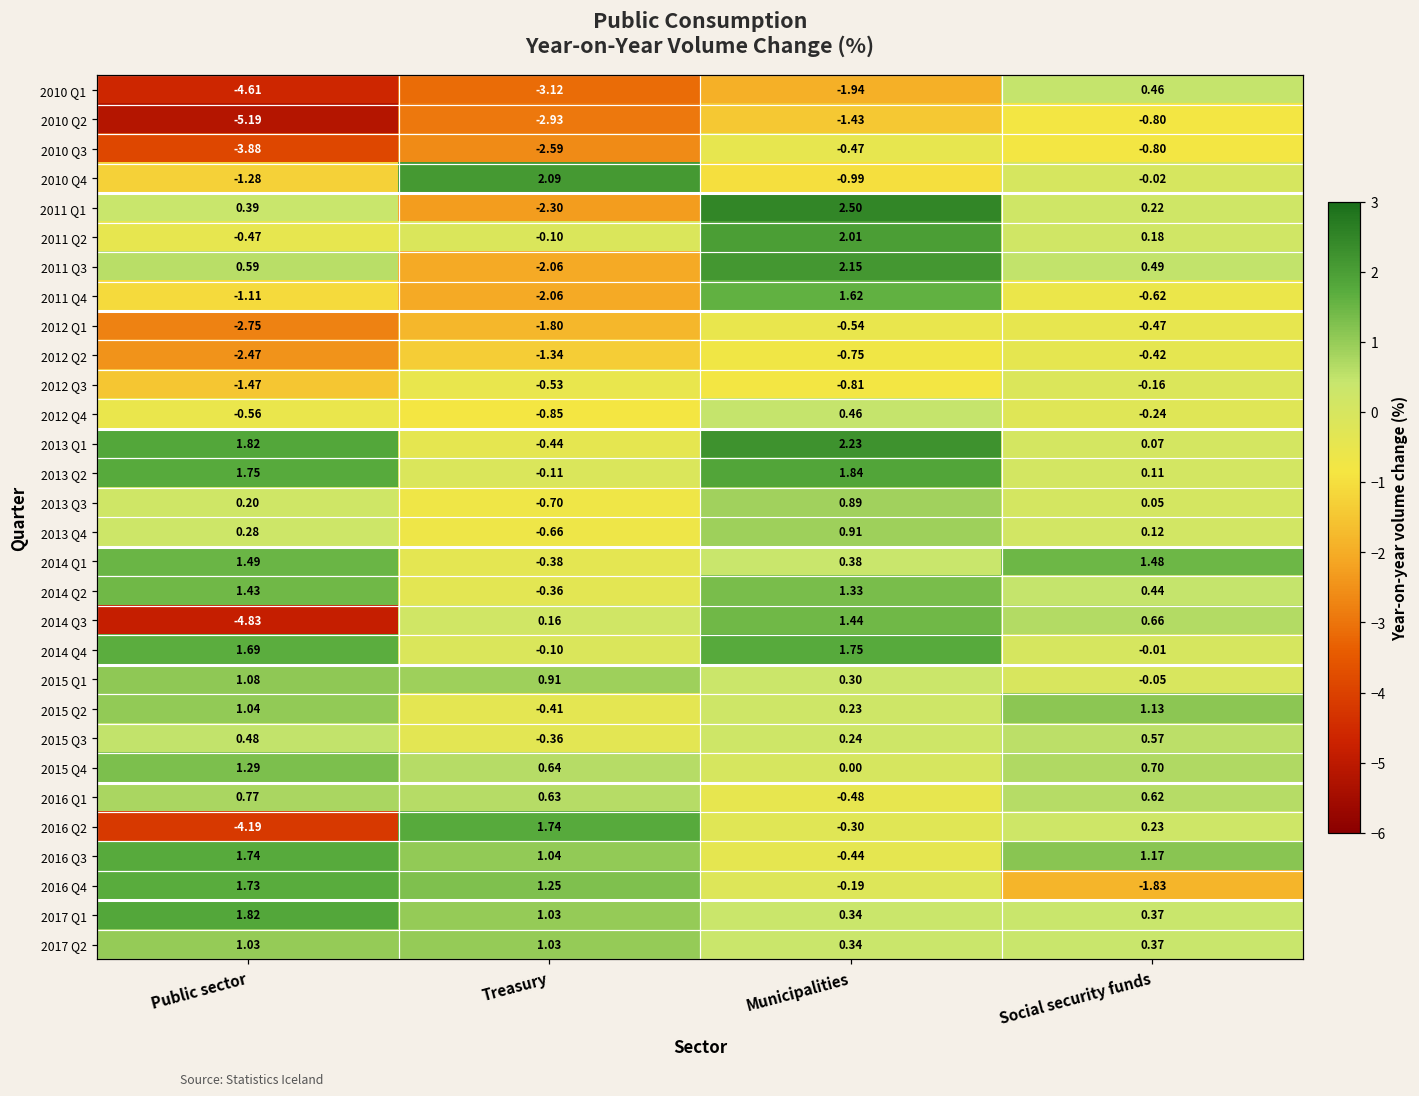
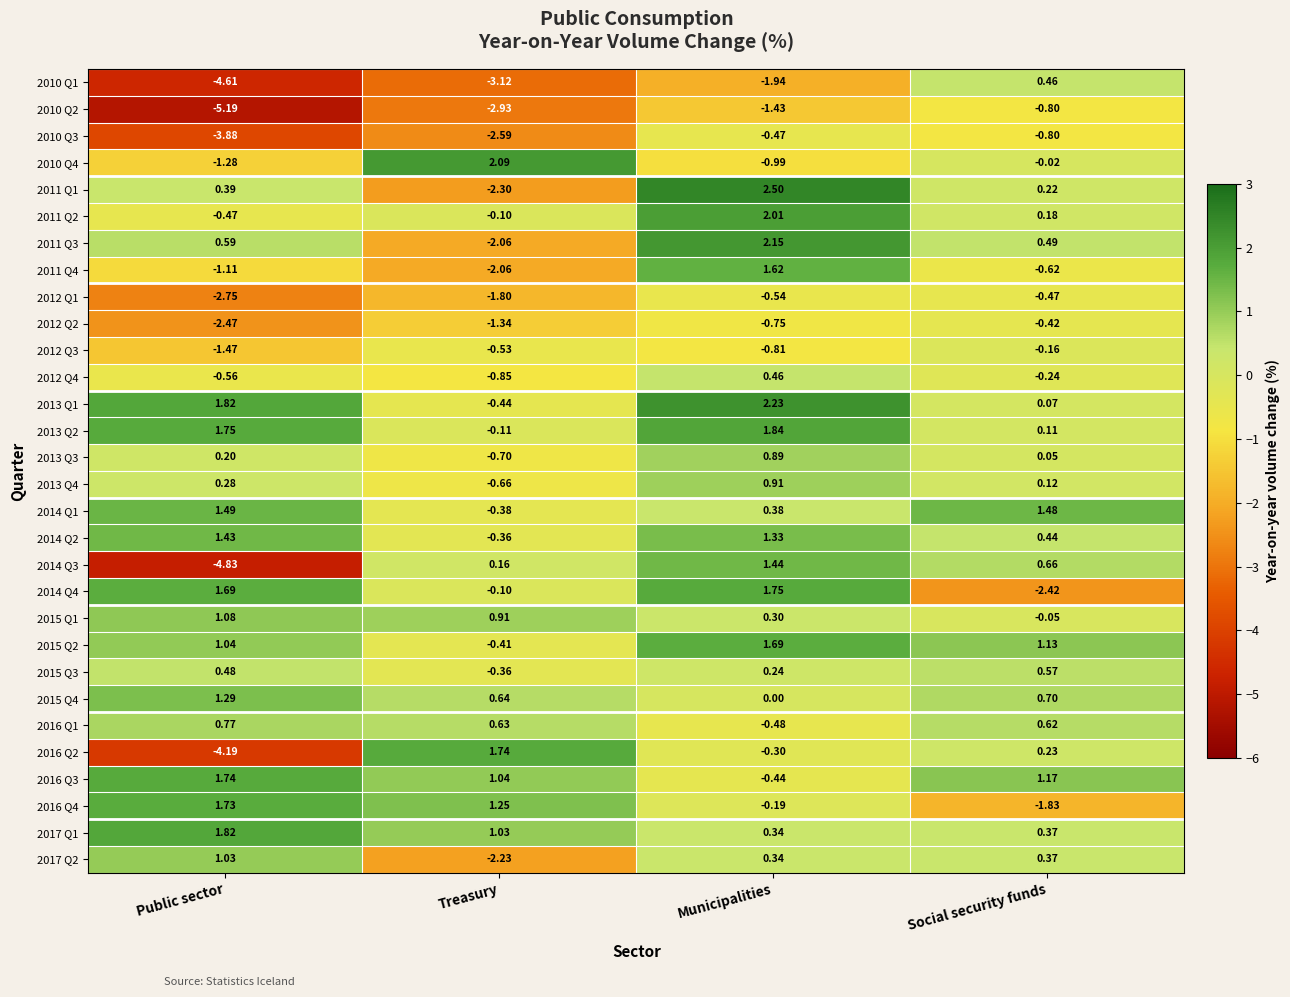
2014 Q4, Social security funds: -0.01 -> -2.42
2015 Q2, Municipalities: 0.23 -> 1.69
2017 Q2, Treasury: 1.03 -> -2.23
